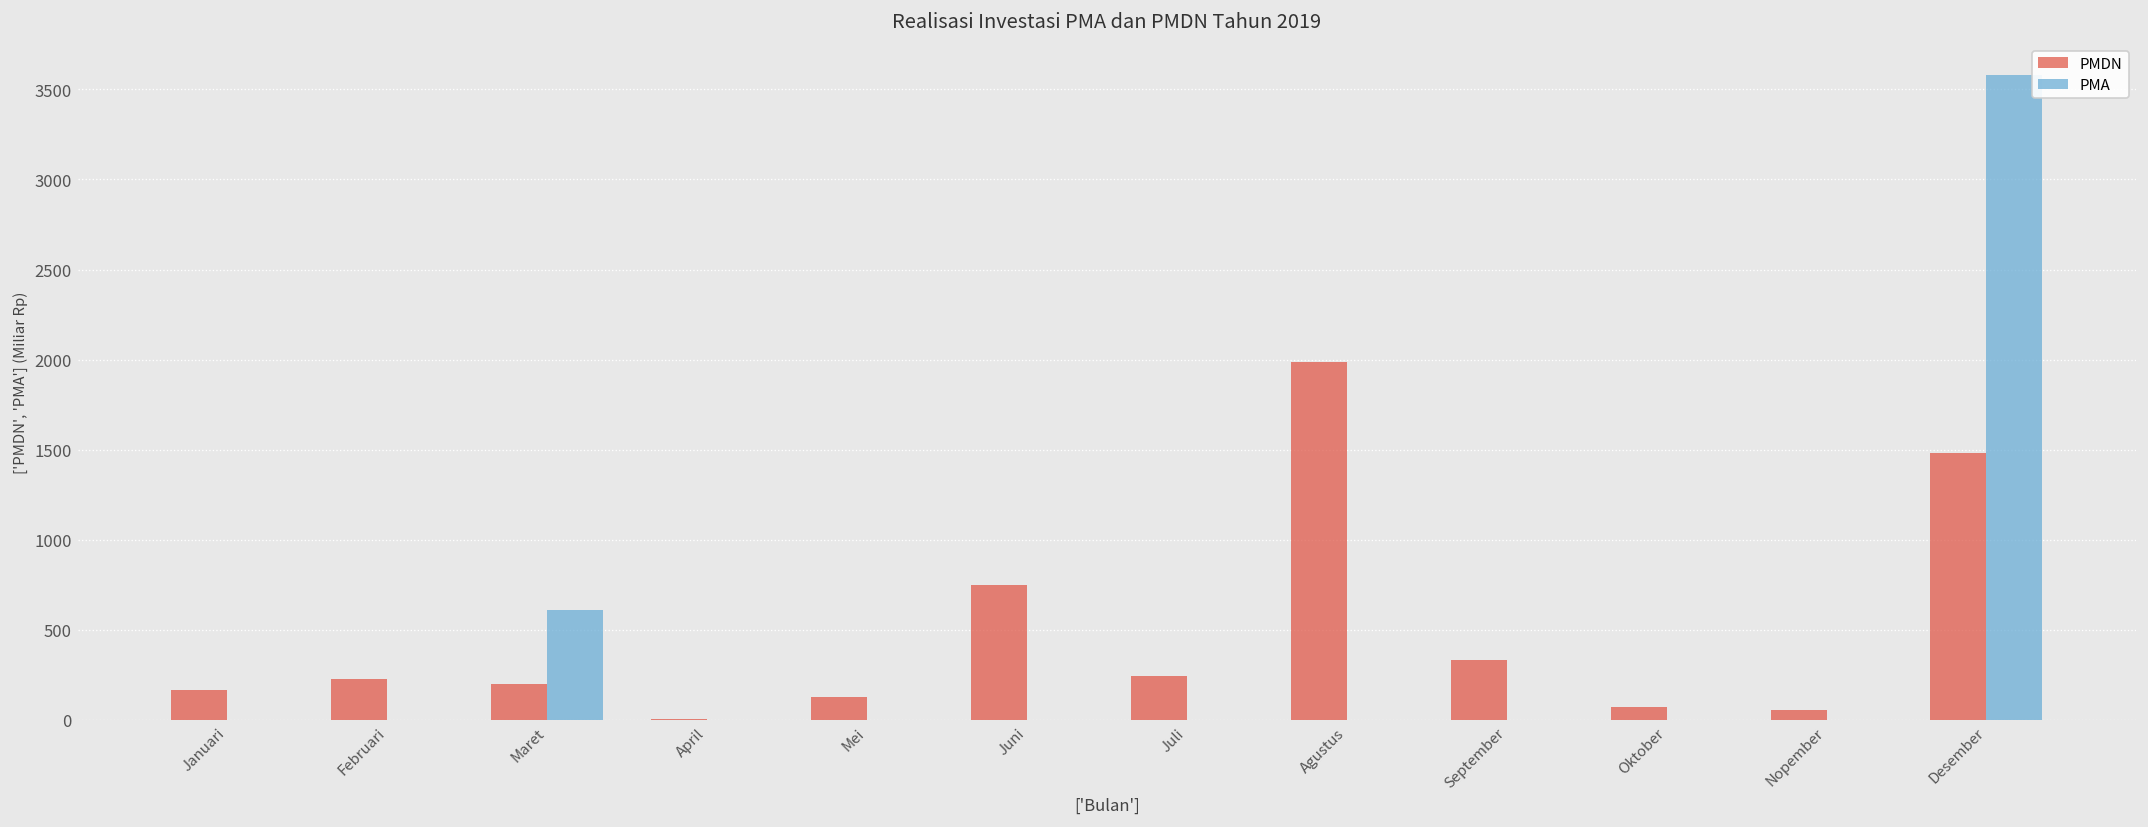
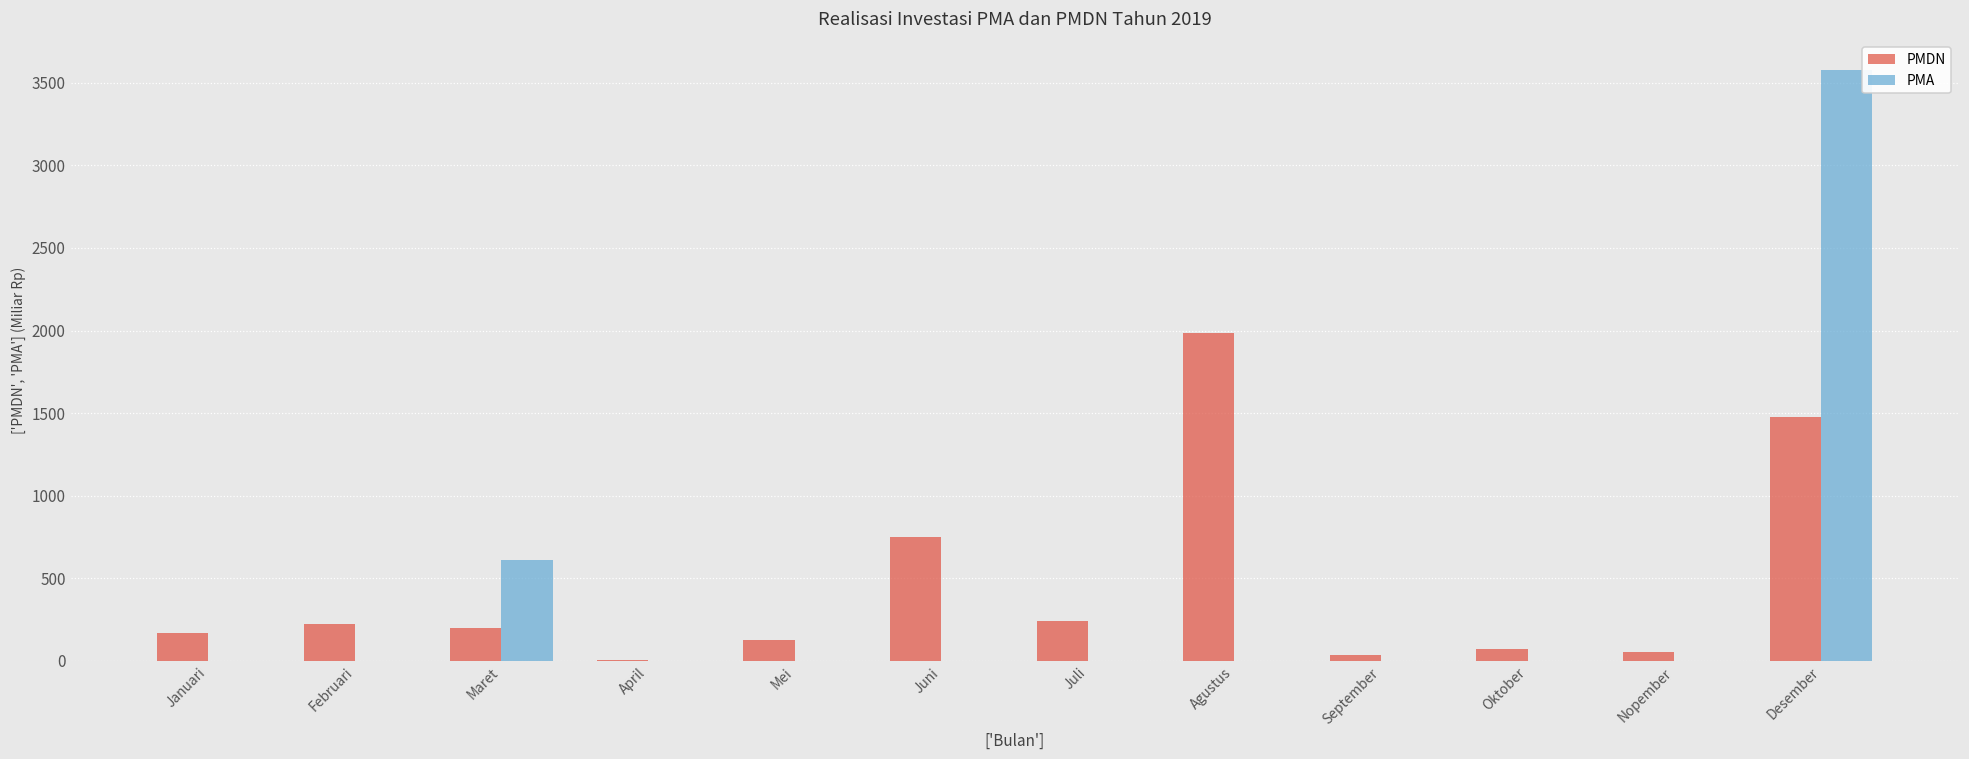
PMDN, September: 330 -> 40
